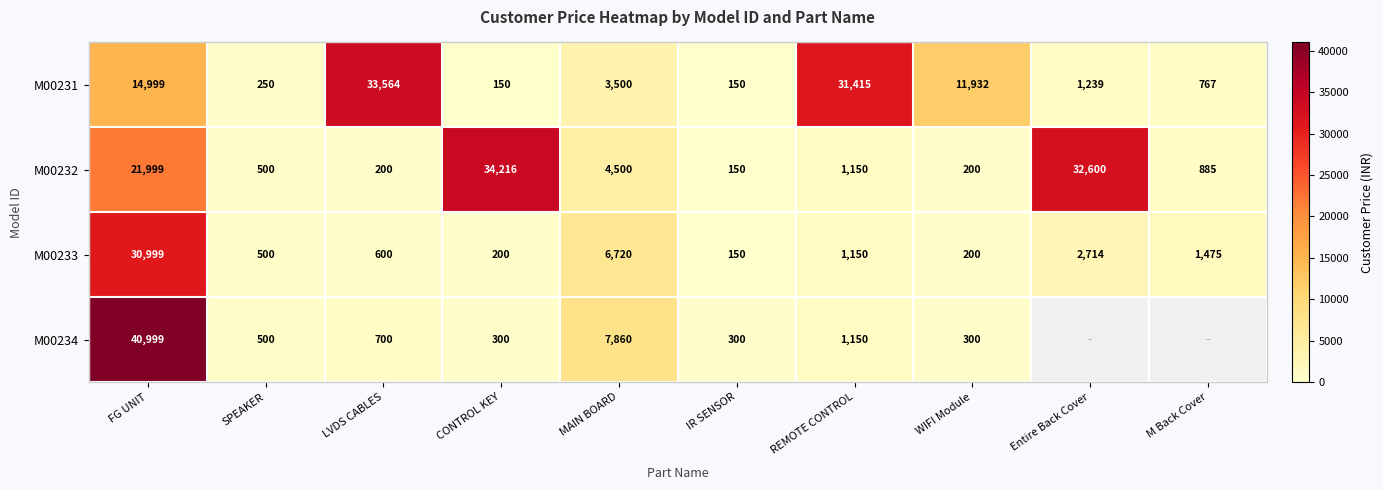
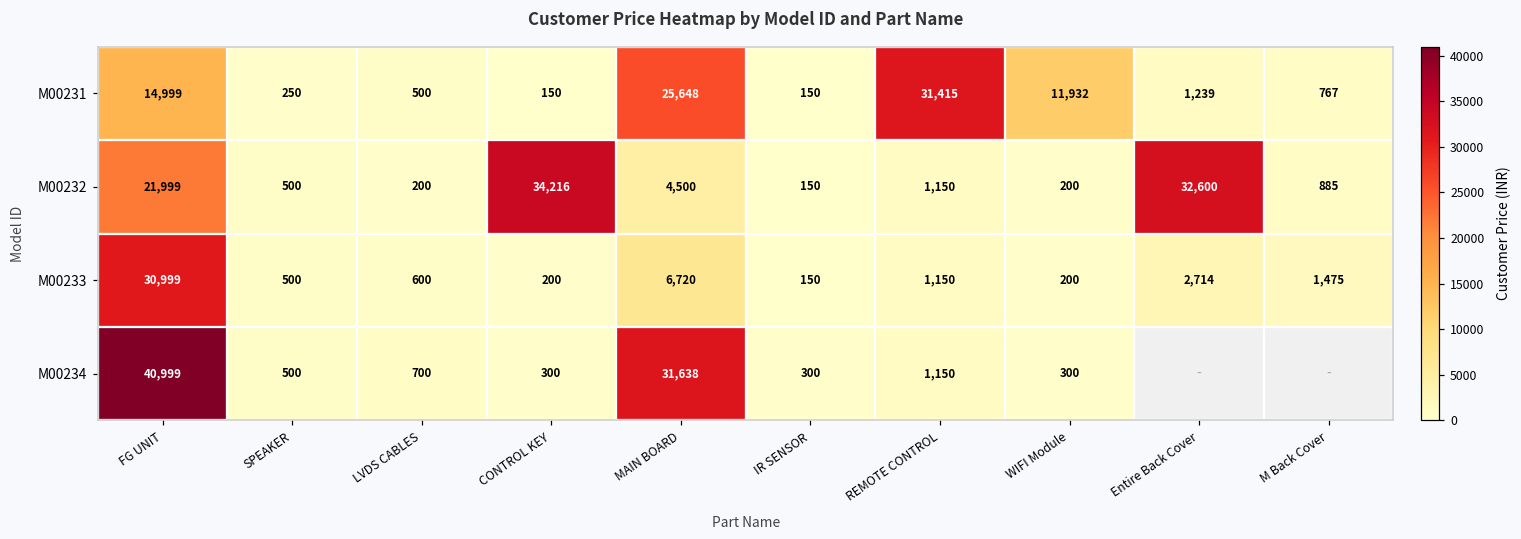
M00231, LVDS CABLES: 33,564 -> 500
M00231, MAIN BOARD: 3,500 -> 25,648
M00234, MAIN BOARD: 7,860 -> 31,638
